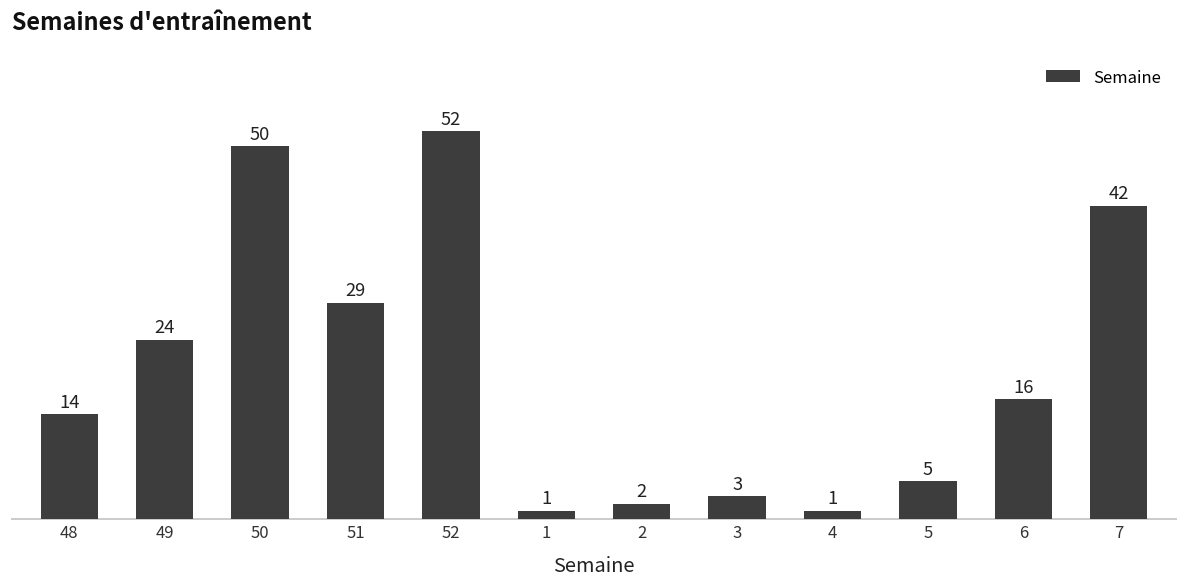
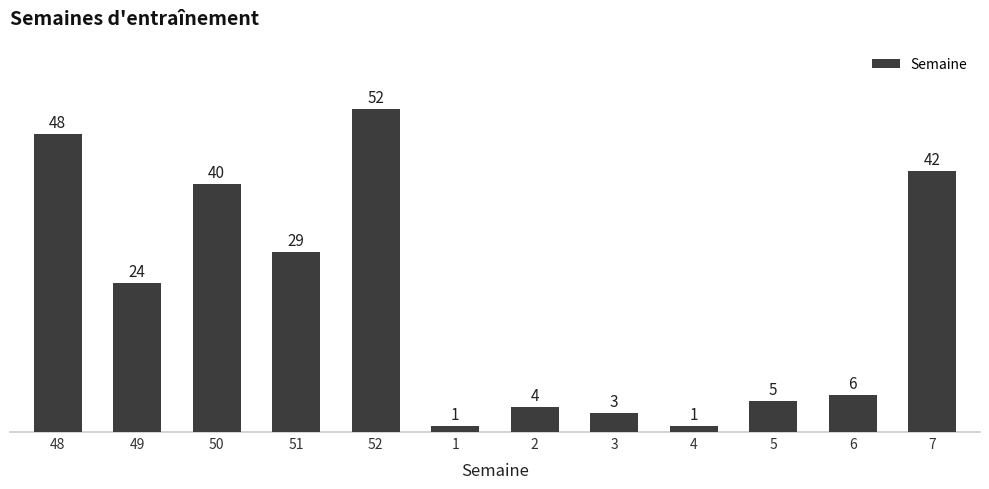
48: 14 -> 48
50: 50 -> 40
2: 2 -> 4
6: 16 -> 6
